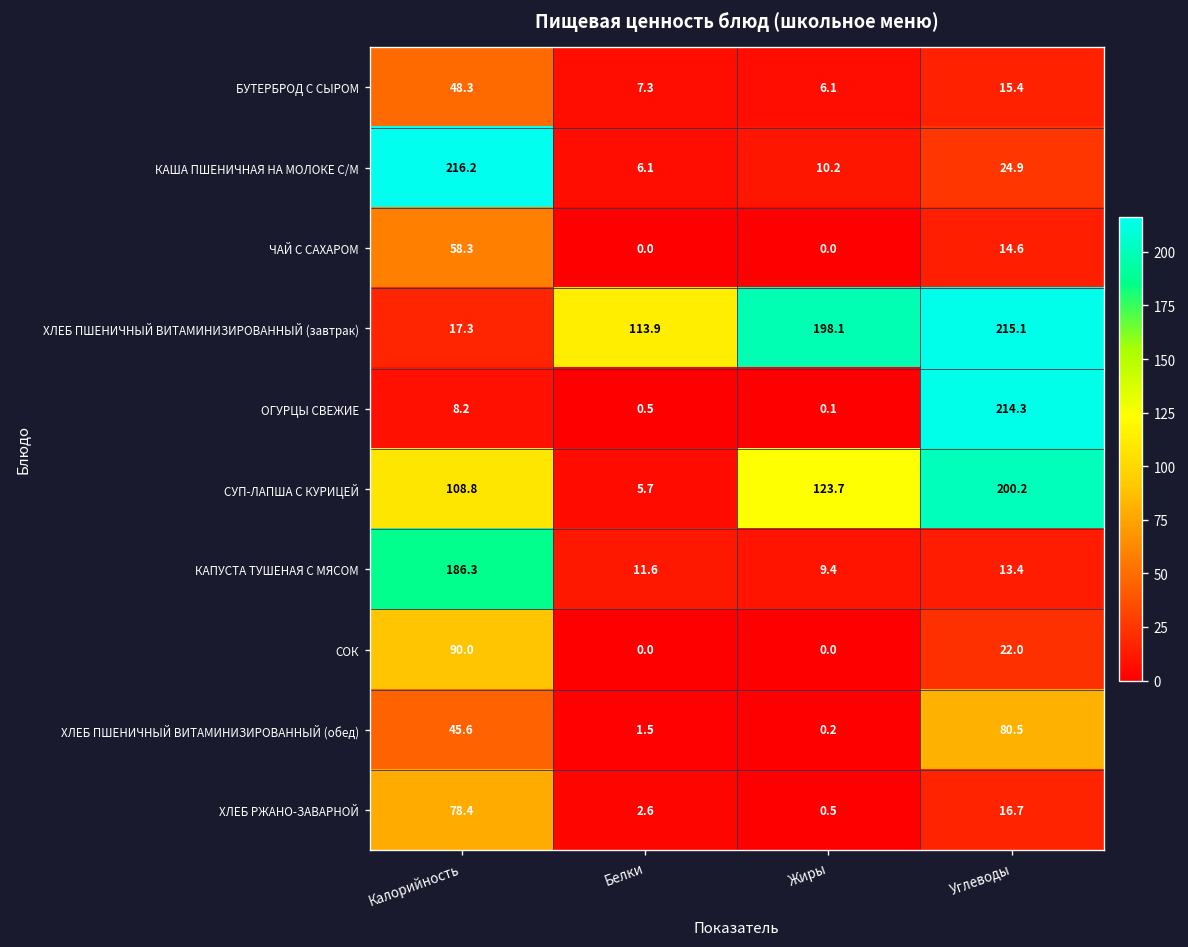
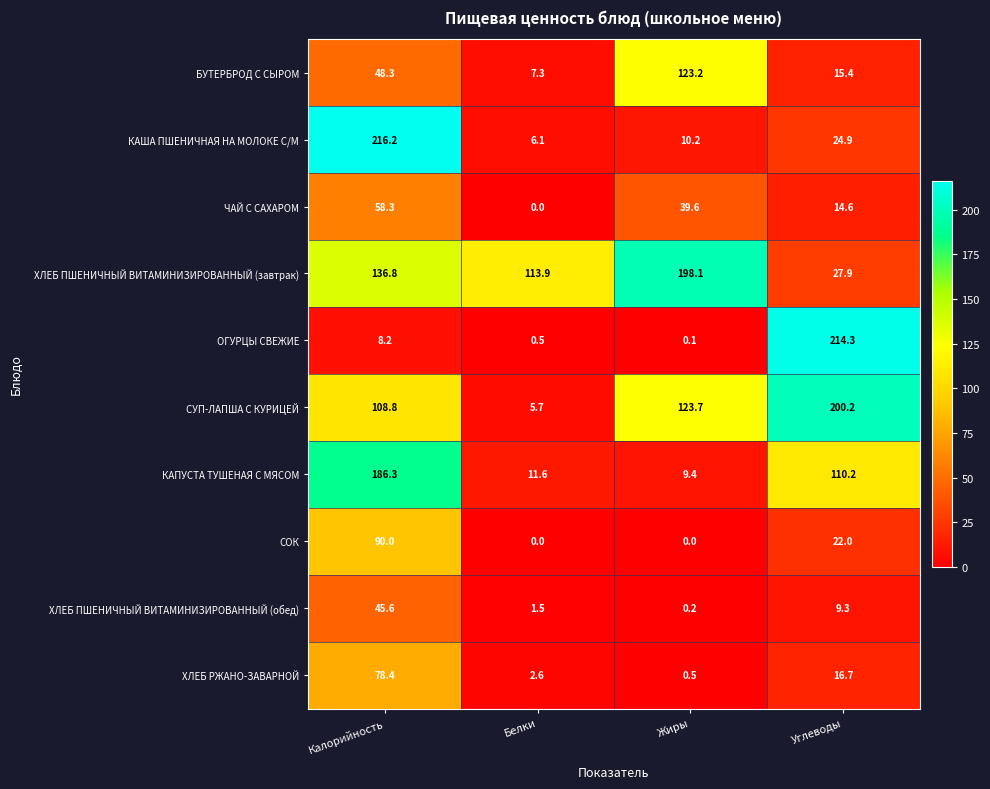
БУТЕРБРОД С СЫРОМ, Жиры: 6.1 -> 123.2
ЧАЙ С САХАРОМ, Жиры: 0.0 -> 39.6
ХЛЕБ ПШЕНИЧНЫЙ ВИТАМИНИЗИРОВАННЫЙ (завтрак), Калорийность: 17.3 -> 136.8
ХЛЕБ ПШЕНИЧНЫЙ ВИТАМИНИЗИРОВАННЫЙ (завтрак), Углеводы: 215.1 -> 27.9
КАПУСТА ТУШЕНАЯ С МЯСОМ, Углеводы: 13.4 -> 110.2
ХЛЕБ ПШЕНИЧНЫЙ ВИТАМИНИЗИРОВАННЫЙ (обед), Углеводы: 80.5 -> 9.3
